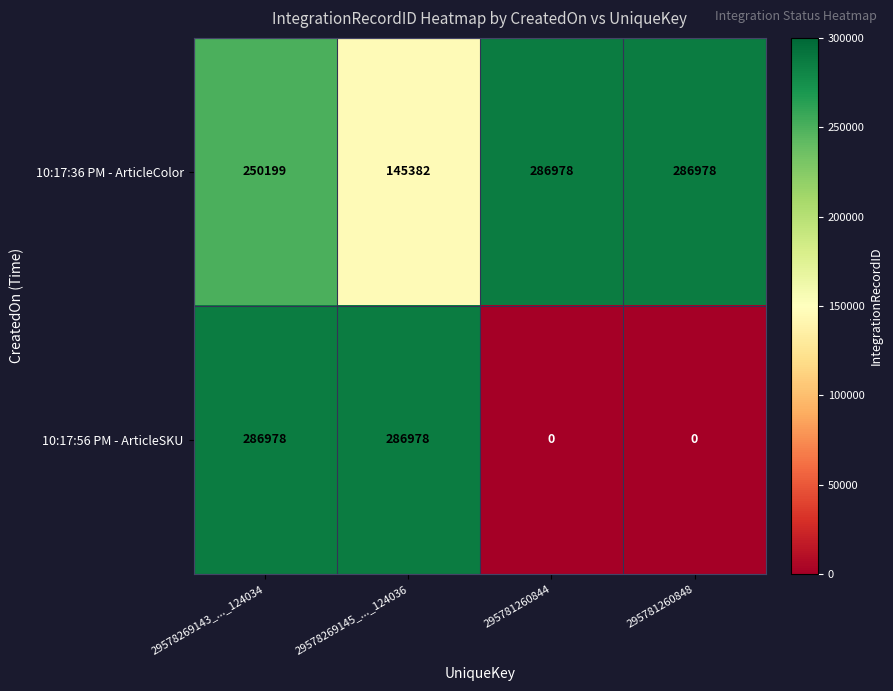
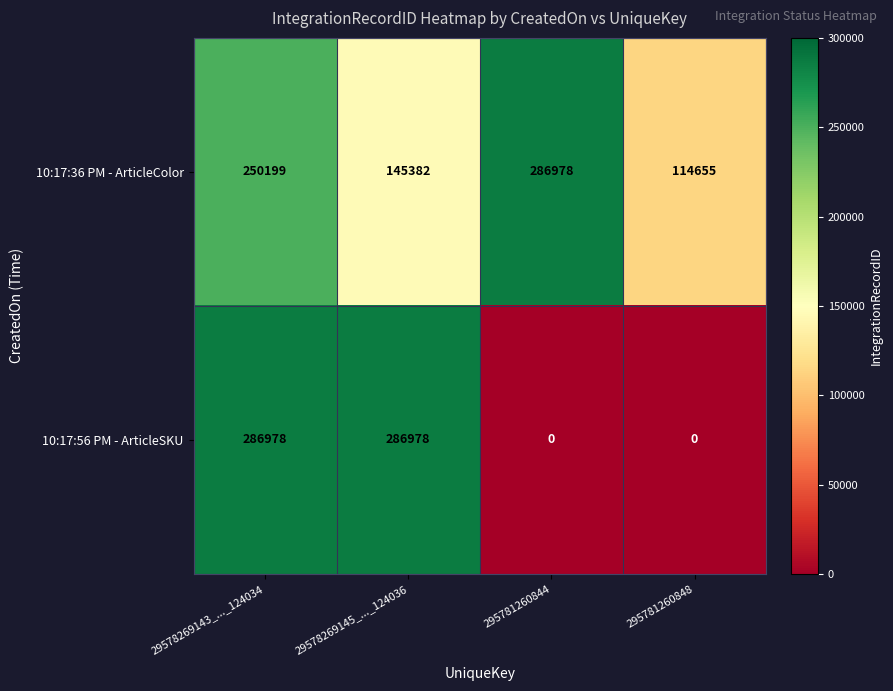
10:17:36 PM - ArticleColor, 295781260848: 286978 -> 114655
